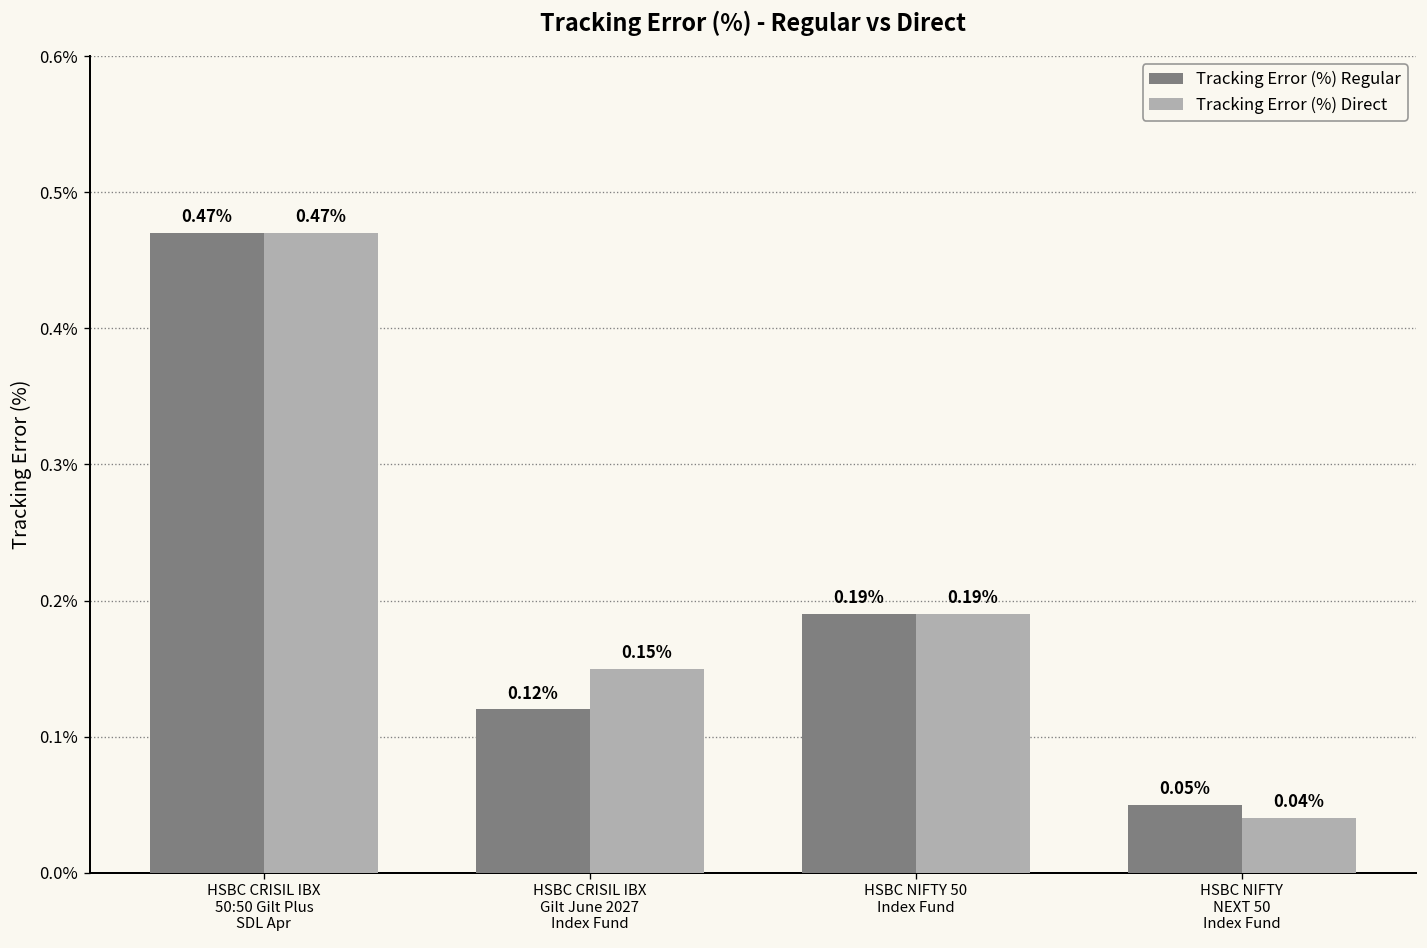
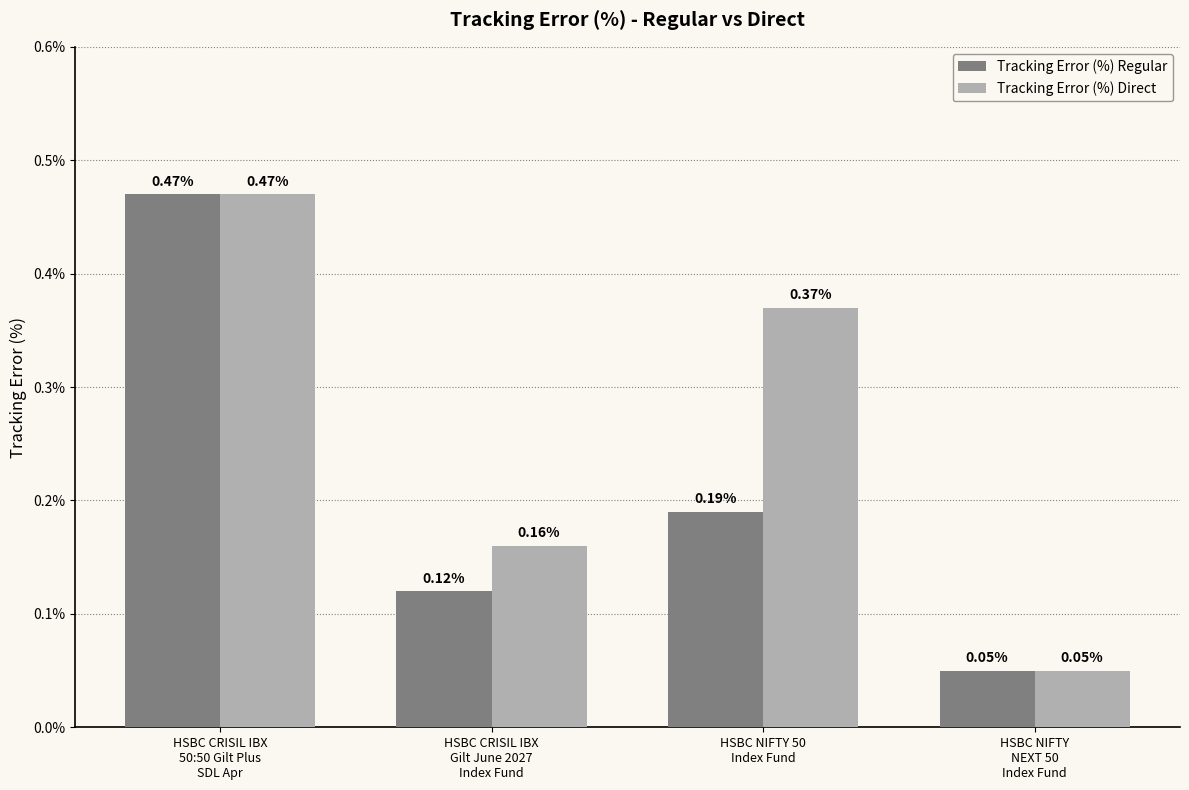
Tracking Error (%) Direct, HSBC CRISIL IBX Gilt June 2027 Index Fund: 0.15% -> 0.16%
Tracking Error (%) Direct, HSBC NIFTY 50 Index Fund: 0.19% -> 0.37%
Tracking Error (%) Direct, HSBC NIFTY NEXT 50 Index Fund: 0.04% -> 0.05%
